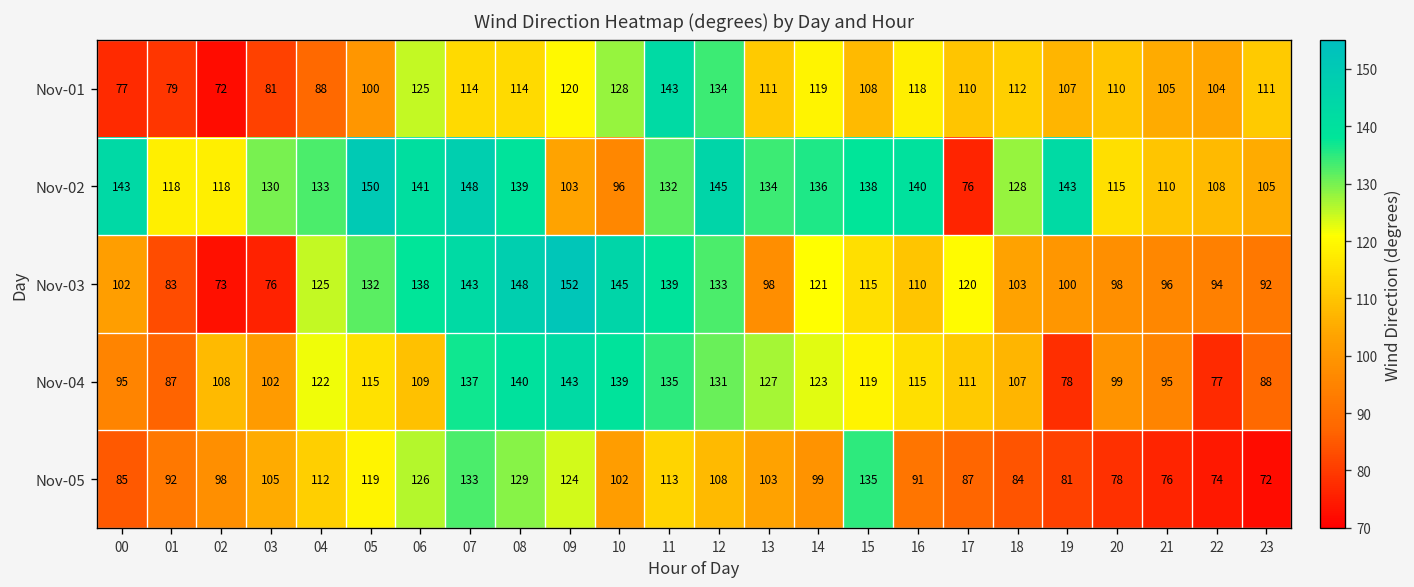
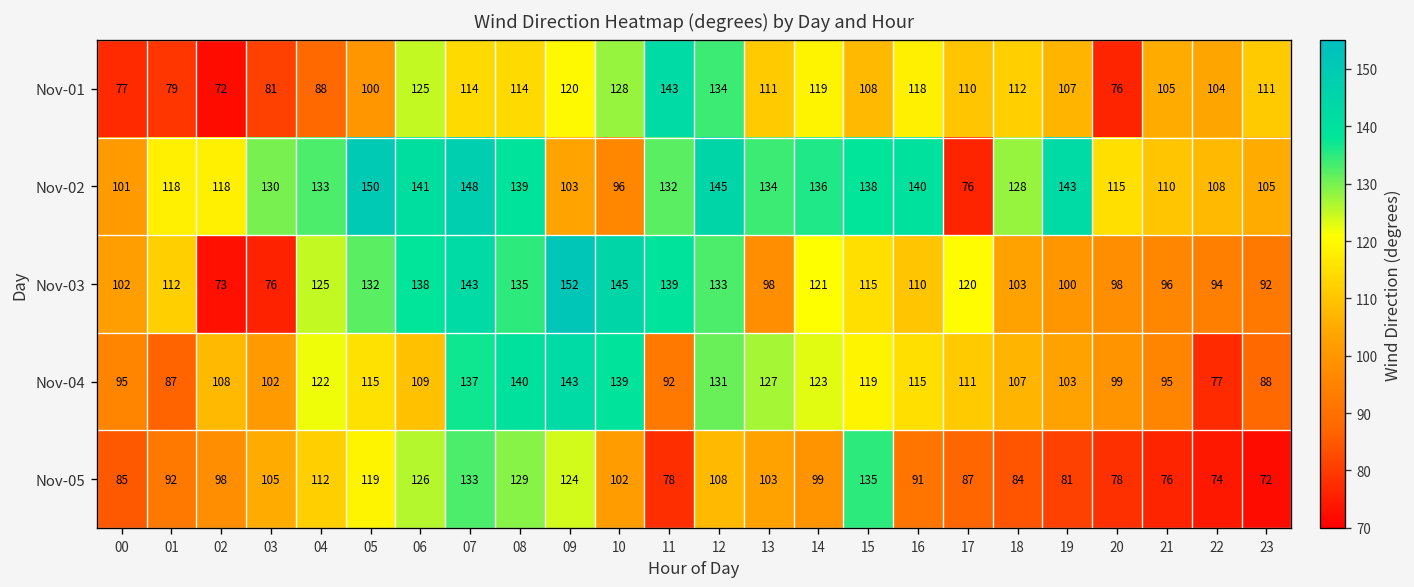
Nov-01, 20: 110 -> 76
Nov-02, 00: 143 -> 101
Nov-03, 01: 83 -> 112
Nov-03, 08: 148 -> 135
Nov-04, 11: 135 -> 92
Nov-04, 19: 78 -> 103
Nov-05, 11: 113 -> 78
